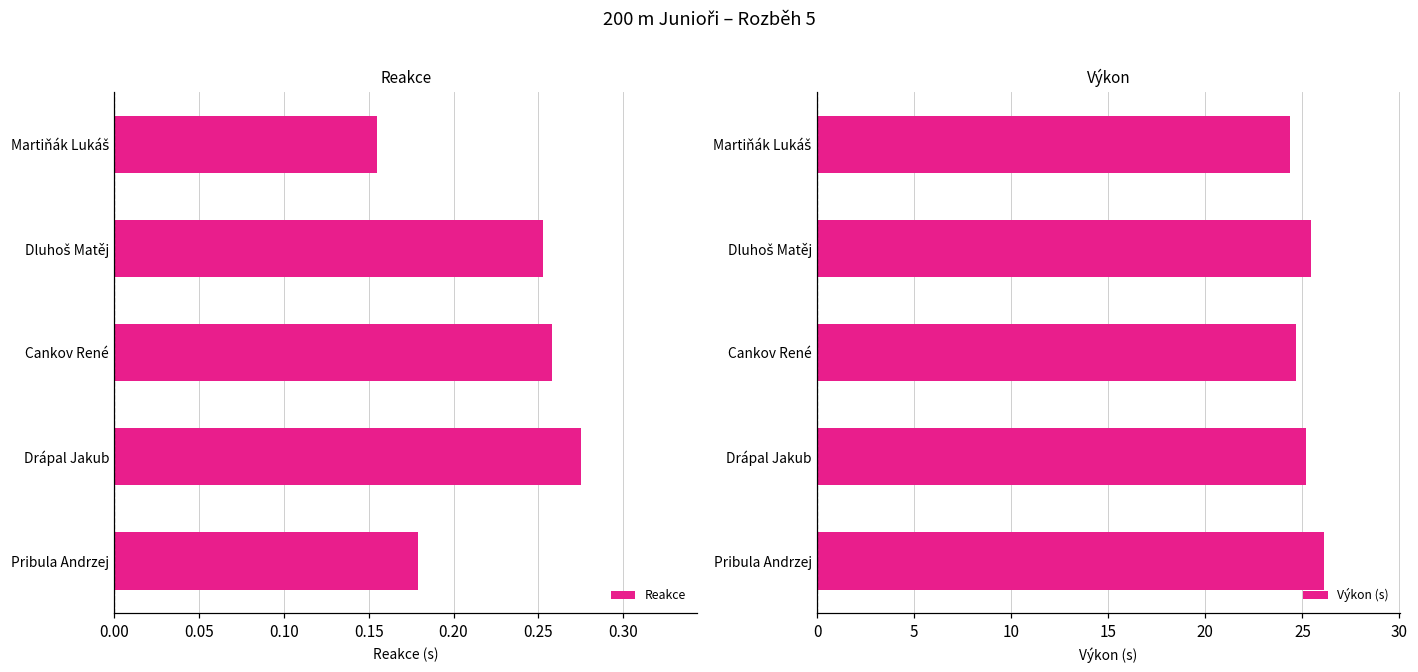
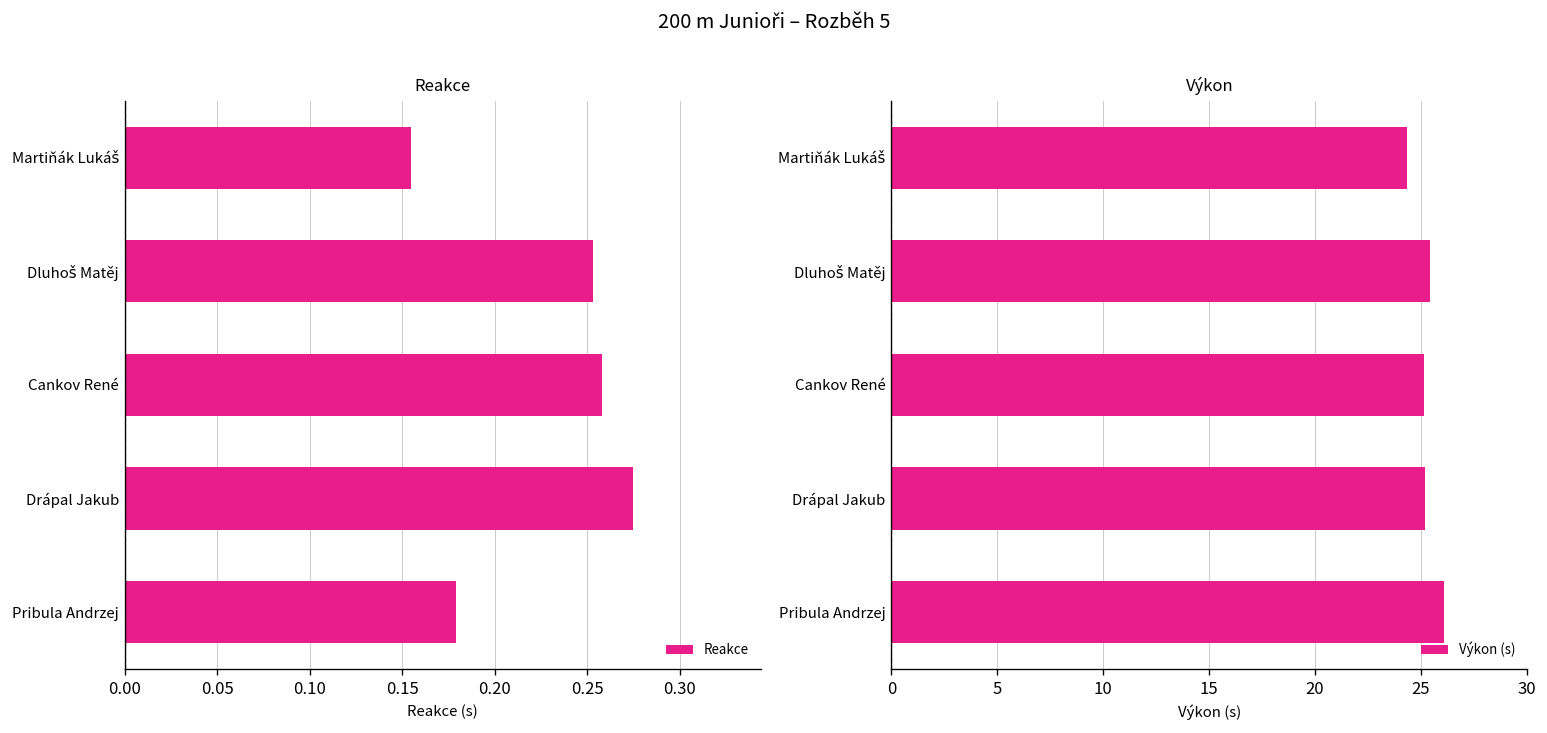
Výkon, Cankov René: 24.7 -> 25.1
